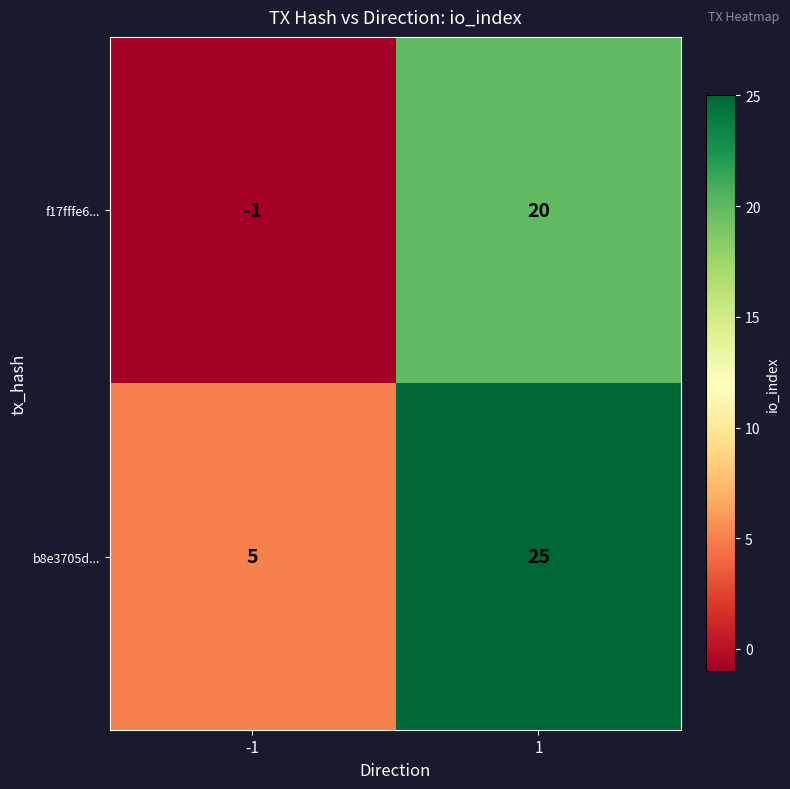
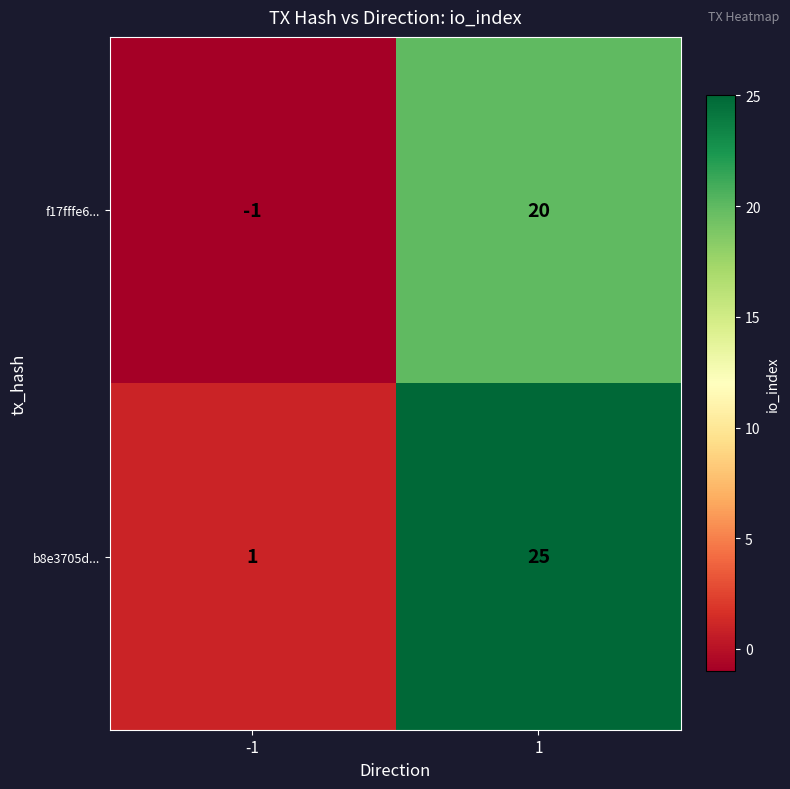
b8e3705d..., -1: 5 -> 1
